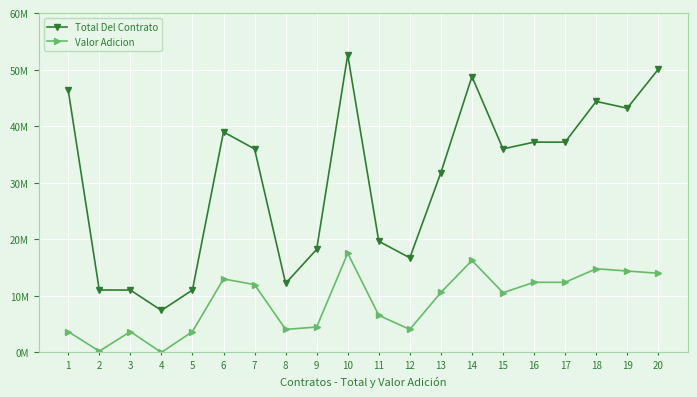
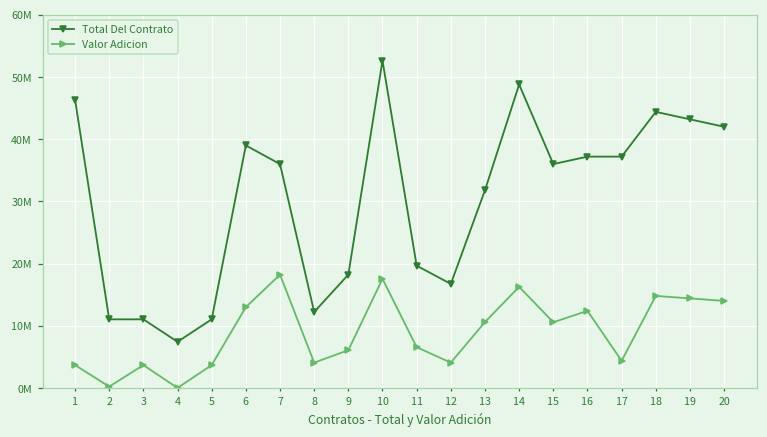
Valor Adicion, 7: 12000000 -> 18000000
Valor Adicion, 9: 4000000 -> 6000000
Valor Adicion, 17: 12000000 -> 4000000
Total Del Contrato, 20: 50000000 -> 42000000
